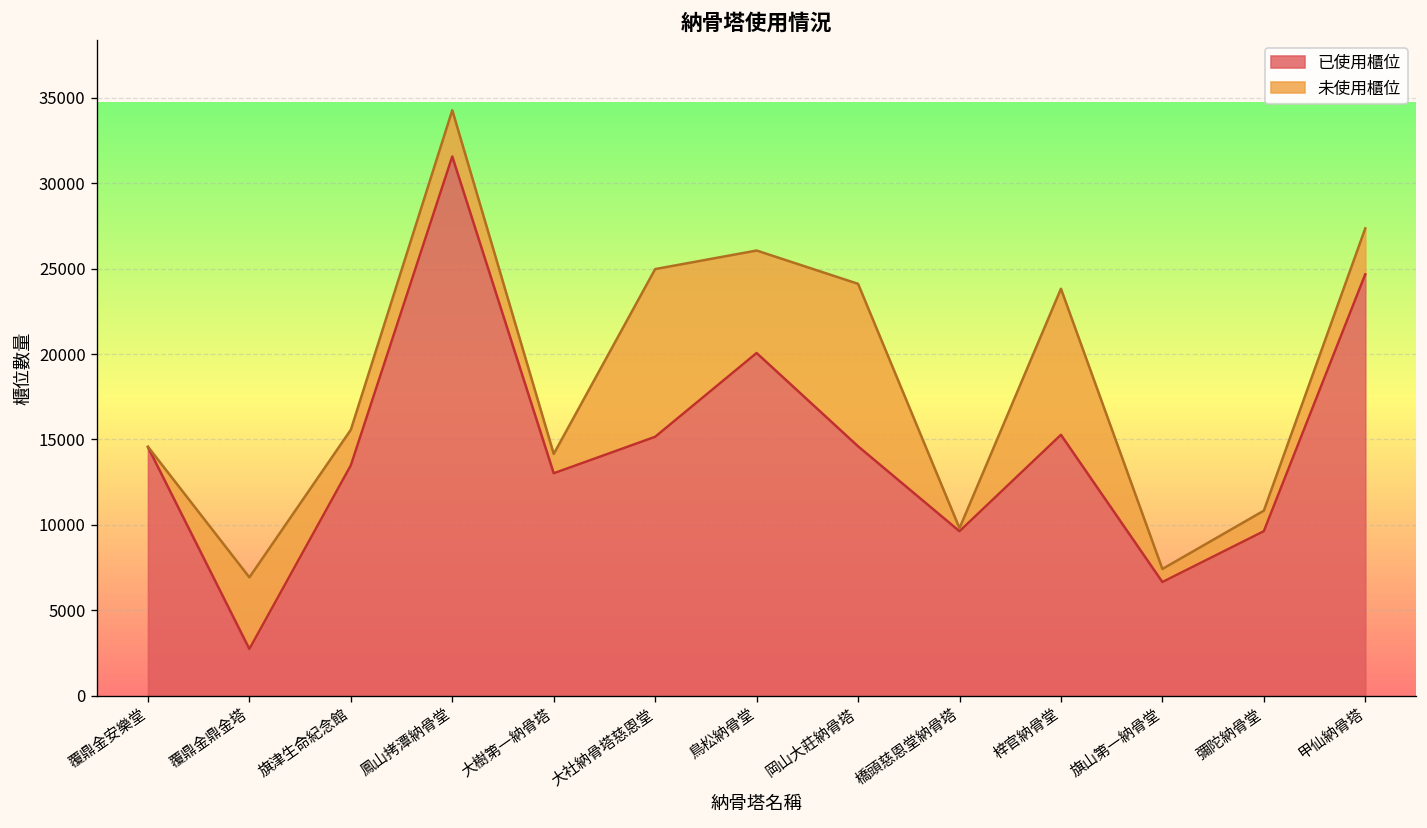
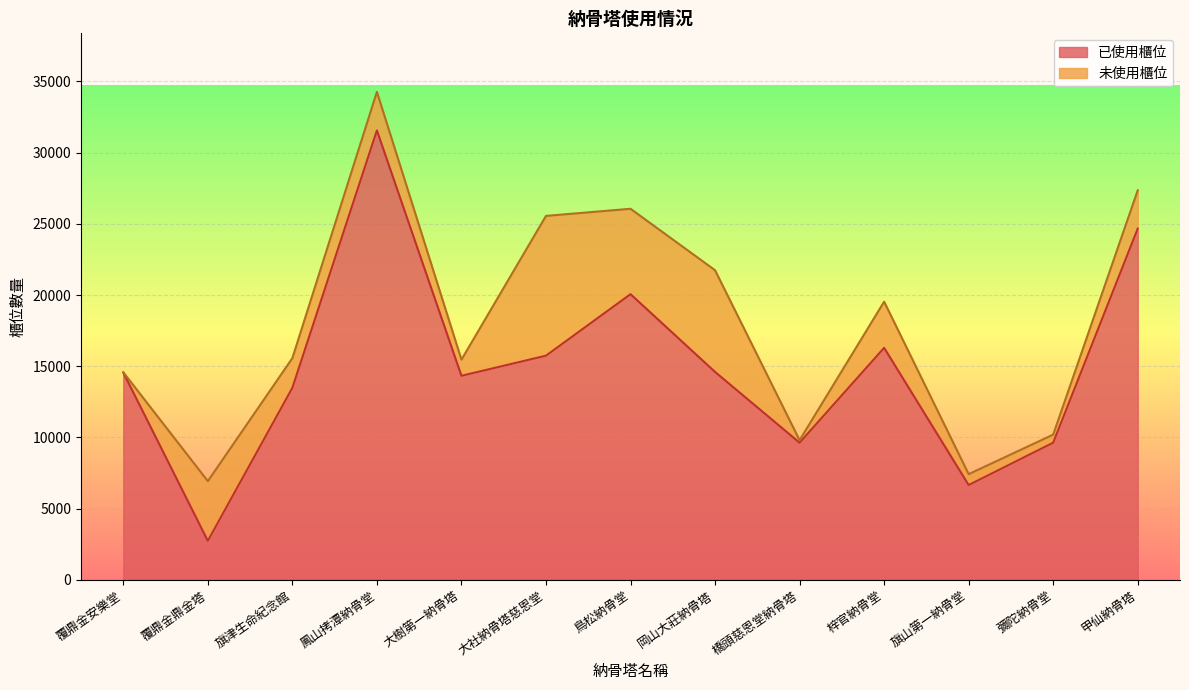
已使用櫃位, 大樹第一納骨塔: 13000 -> 14300
已使用櫃位, 大社納骨塔慈恩堂: 15200 -> 15700
未使用櫃位, 岡山大莊納骨塔: 9500 -> 7100
已使用櫃位, 梓官納骨堂: 15300 -> 16300
未使用櫃位, 梓官納骨堂: 8600 -> 3200
未使用櫃位, 彌陀納骨堂: 1200 -> 600
